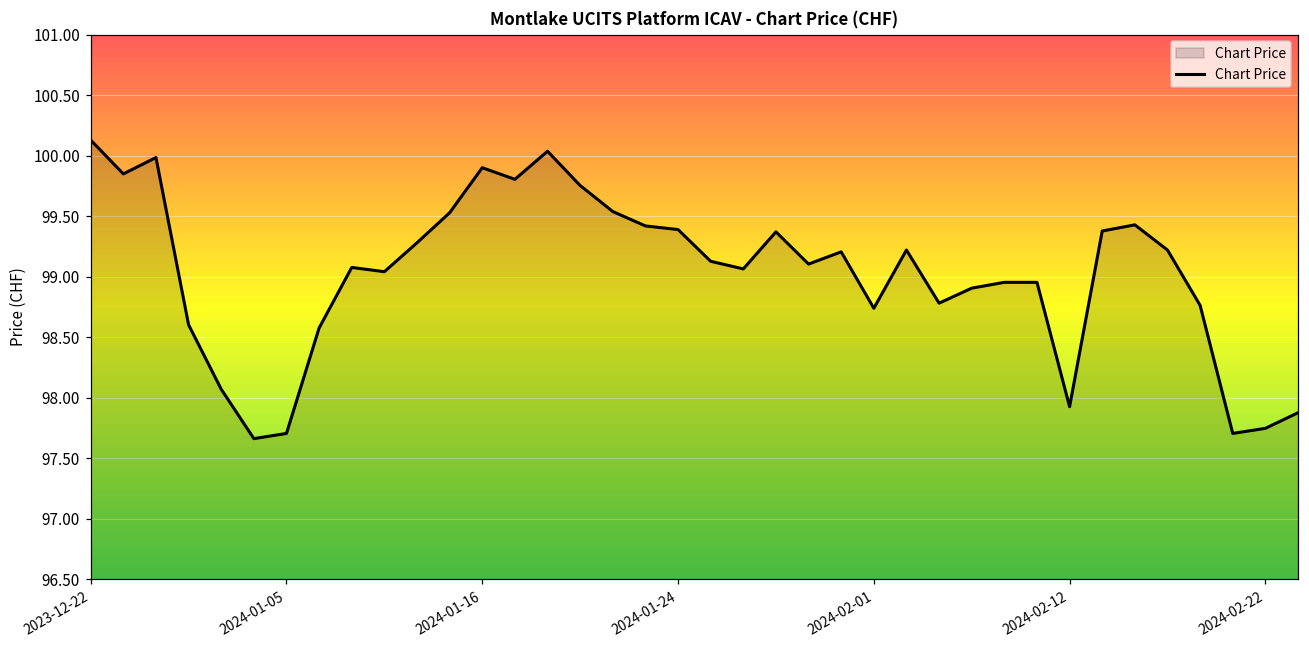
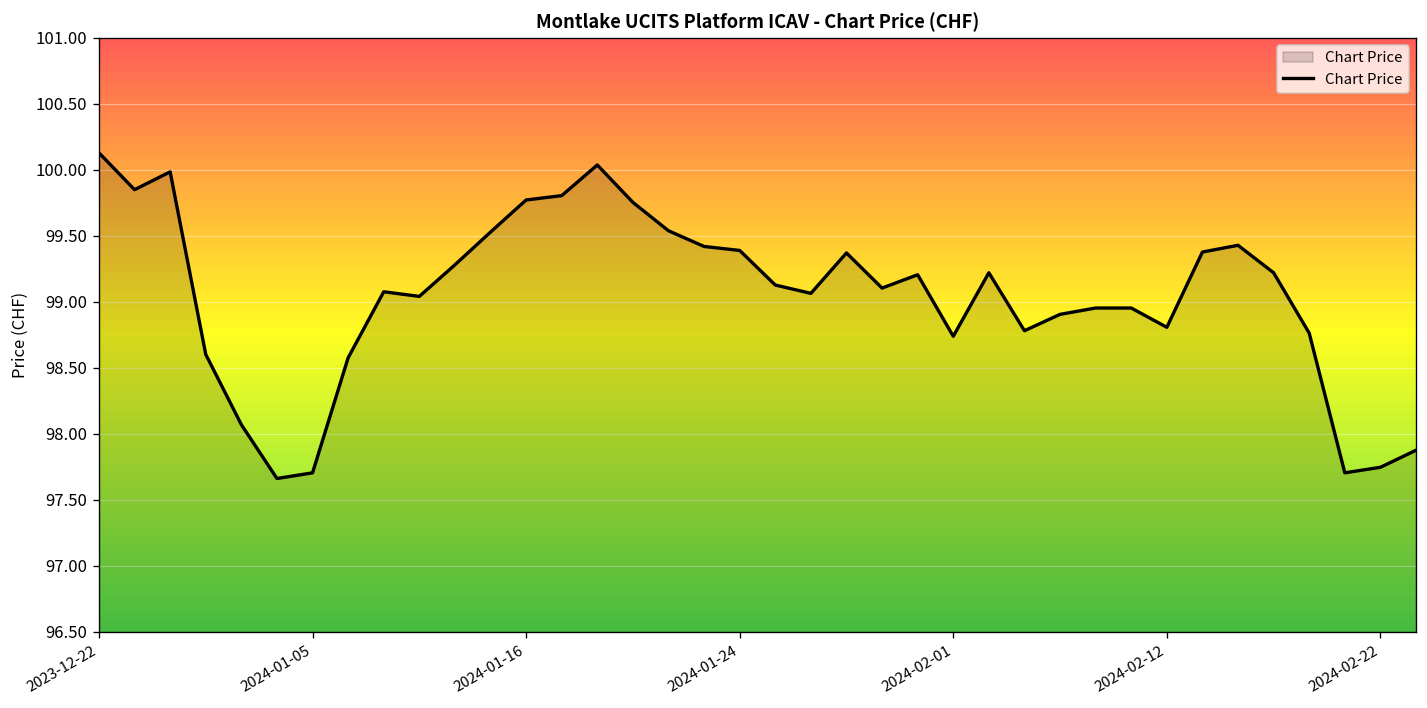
2024-01-16: 99.90 -> 99.77
2024-02-12: 97.93 -> 98.81
